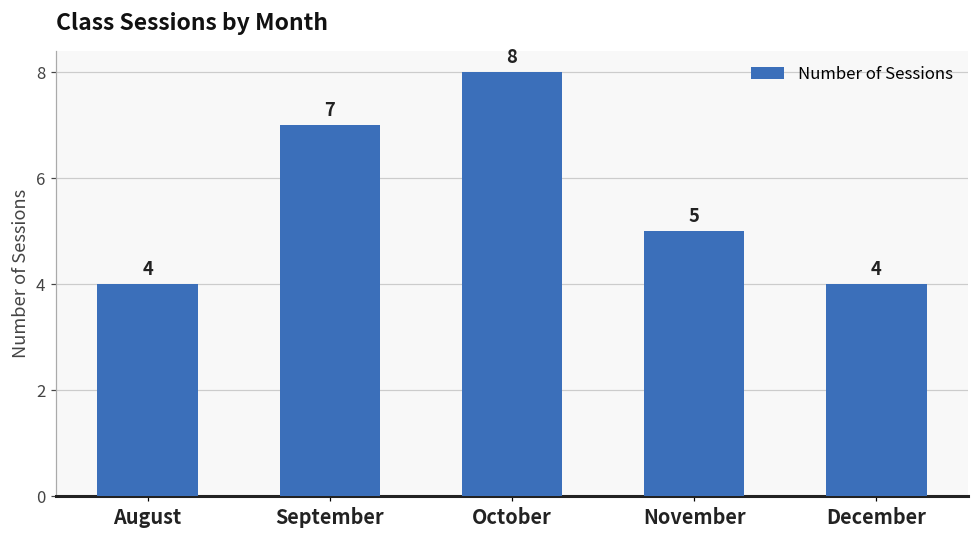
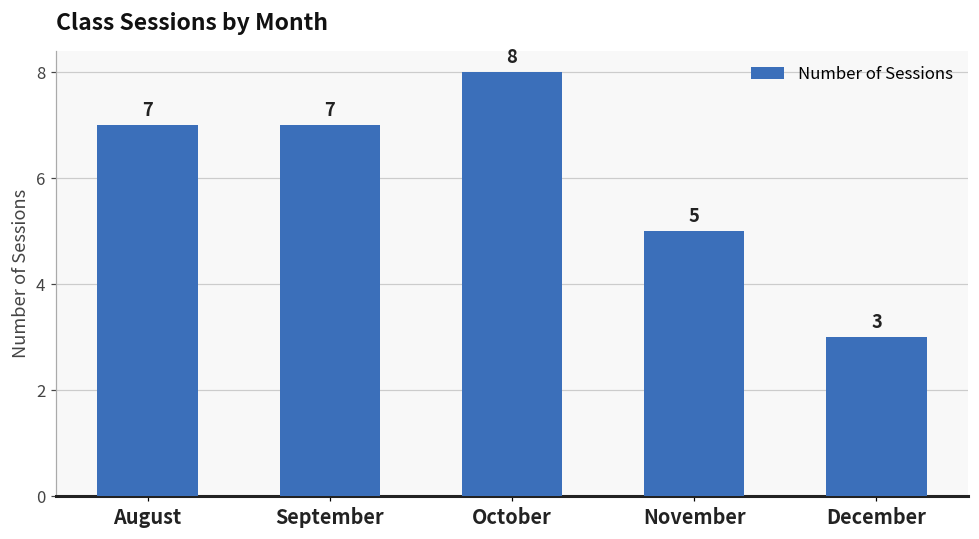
August: 4 -> 7
December: 4 -> 3
